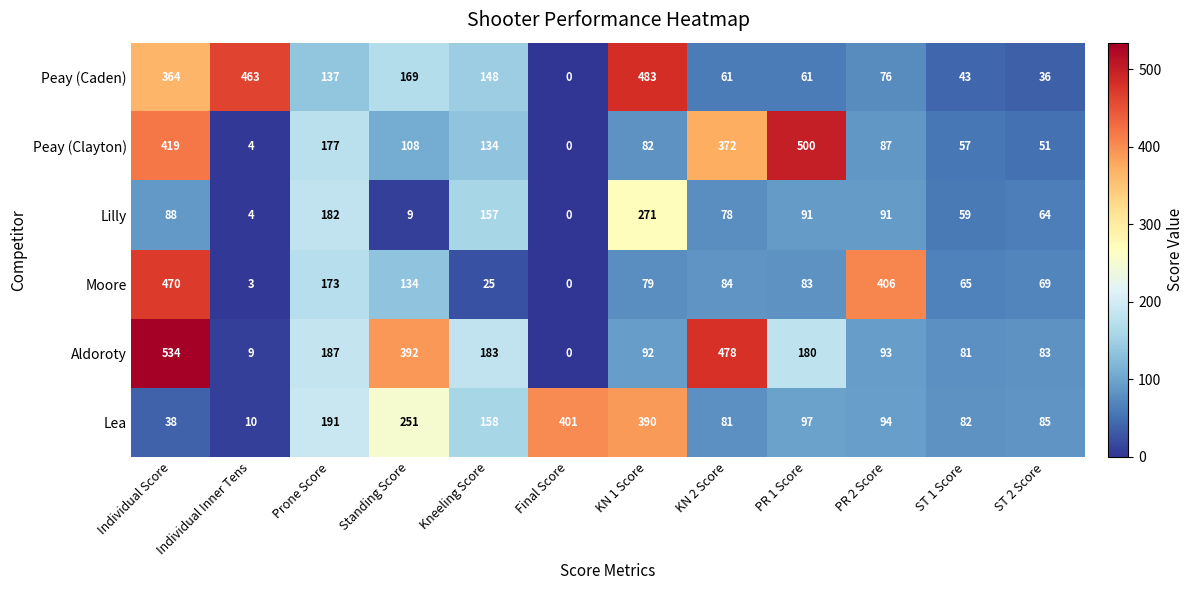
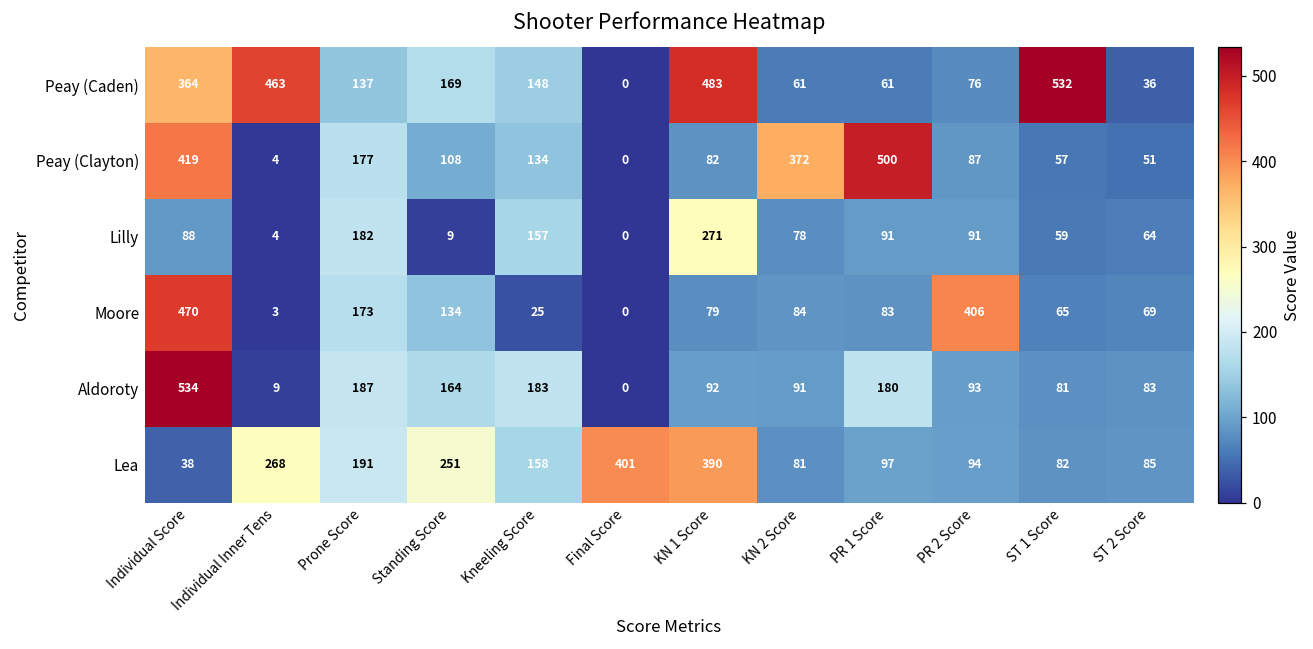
Peay (Caden), ST 1 Score: 43 -> 532
Aldoroty, Standing Score: 392 -> 164
Aldoroty, KN 2 Score: 478 -> 91
Lea, Individual Inner Tens: 10 -> 268
